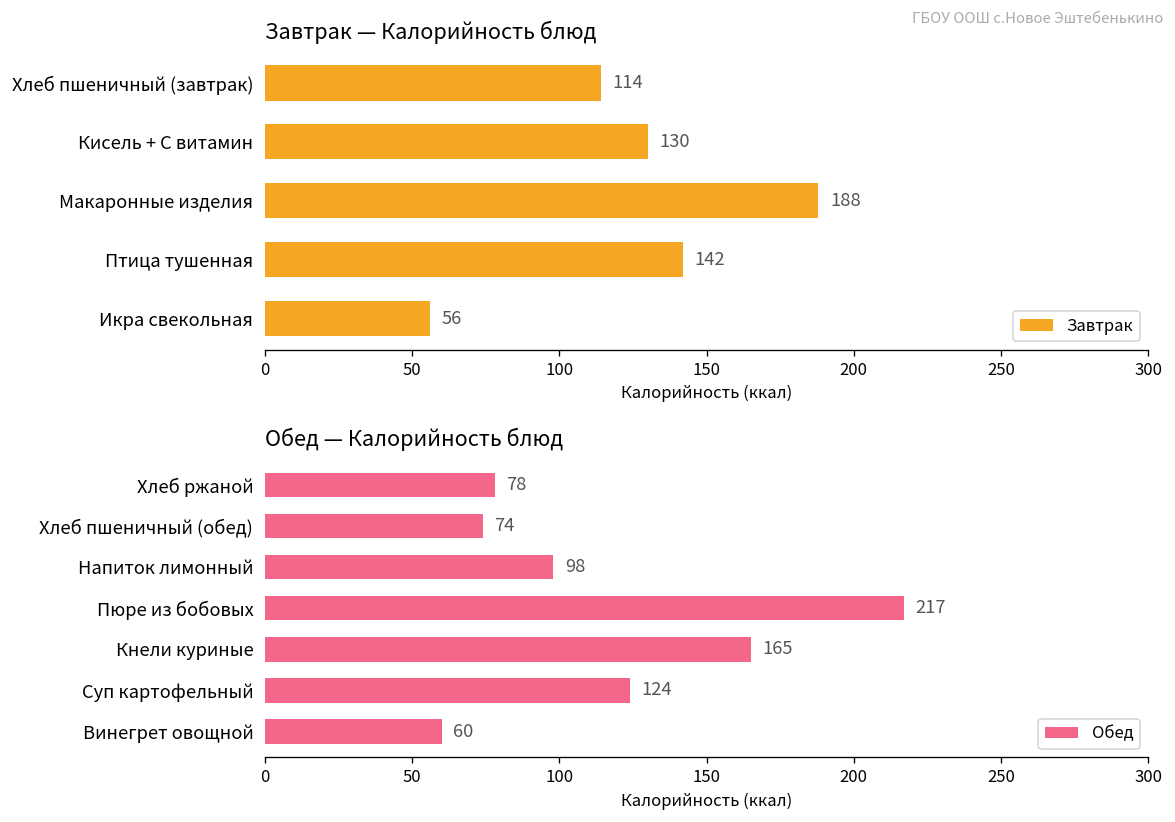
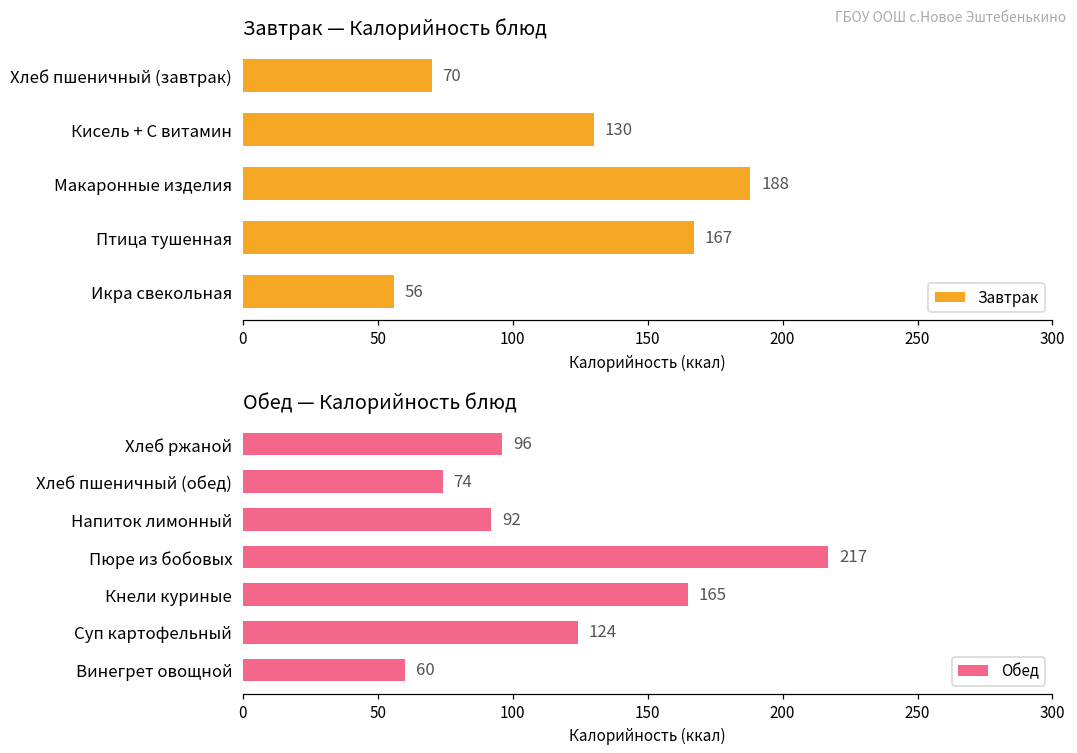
Завтрак — Калорийность блюд, Хлеб пшеничный (завтрак): 114 -> 70
Завтрак — Калорийность блюд, Птица тушенная: 142 -> 167
Обед — Калорийность блюд, Хлеб ржаной: 78 -> 96
Обед — Калорийность блюд, Напиток лимонный: 98 -> 92
